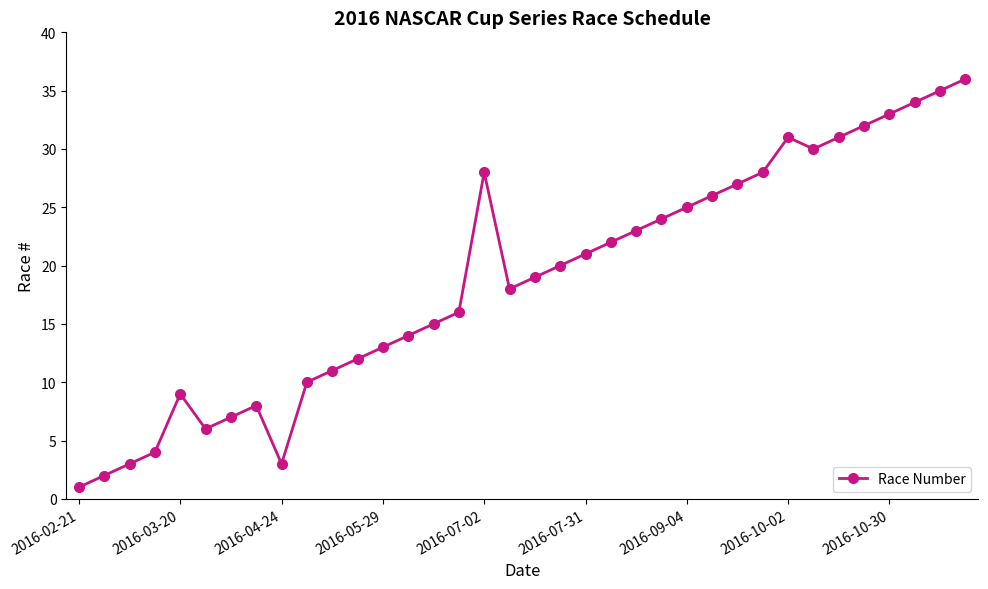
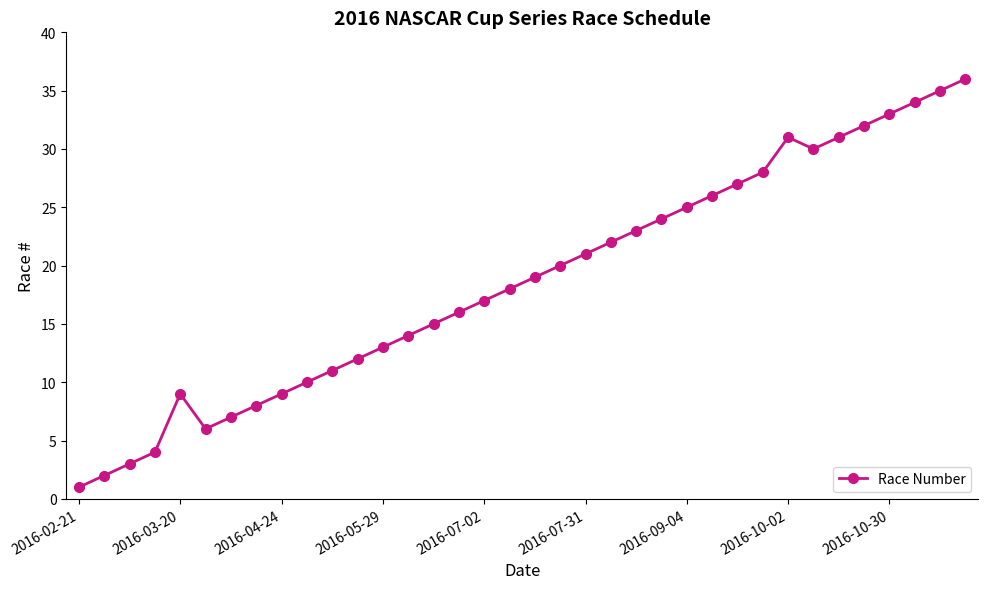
2016-04-24: 3 -> 9
2016-07-02: 28 -> 17
